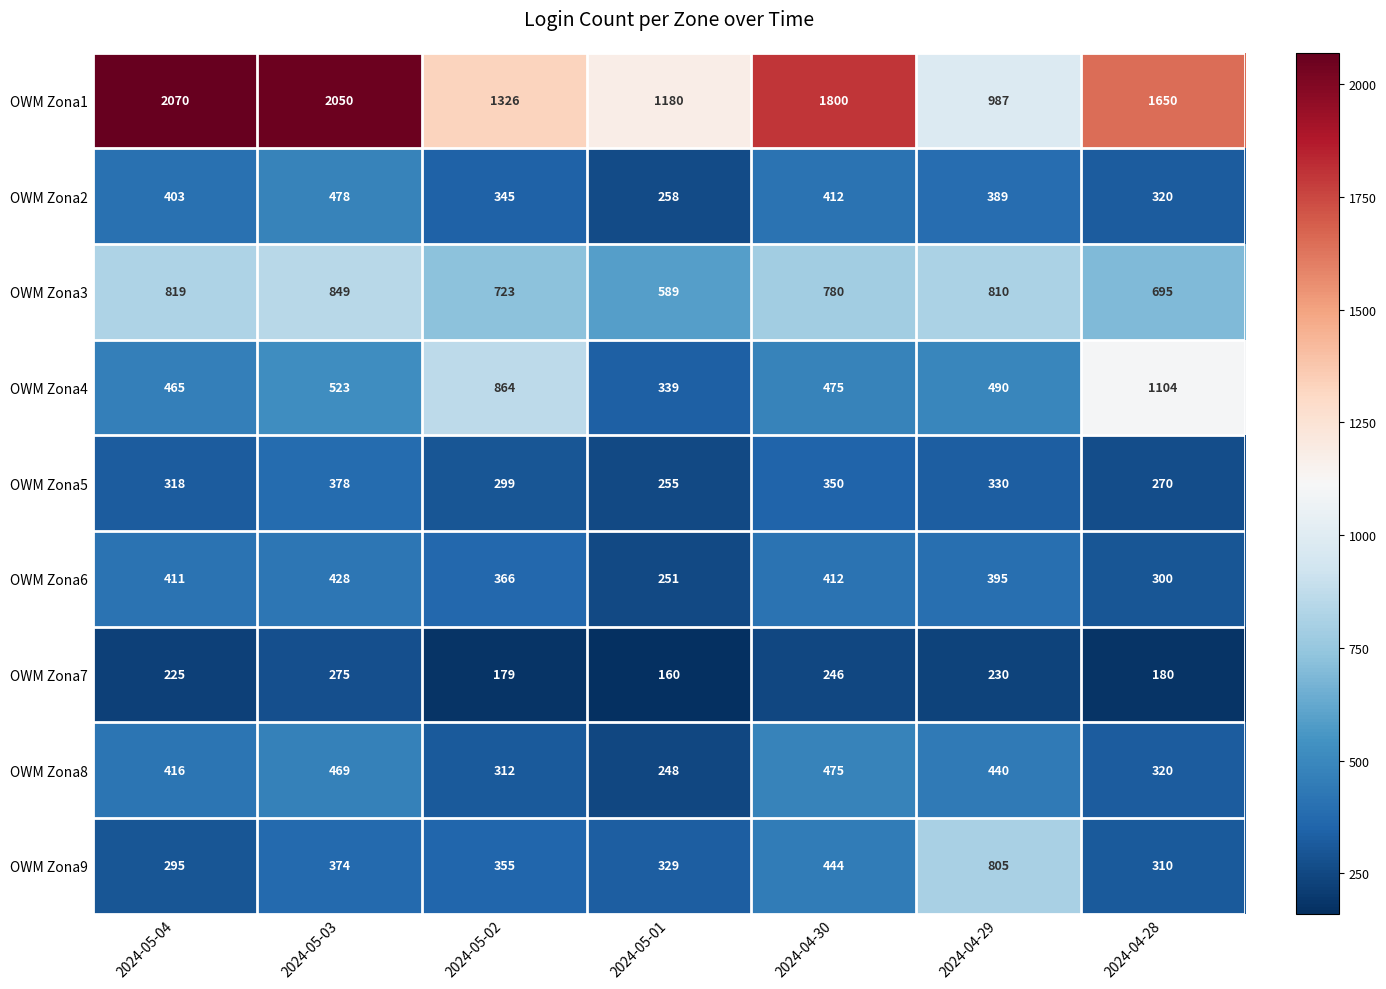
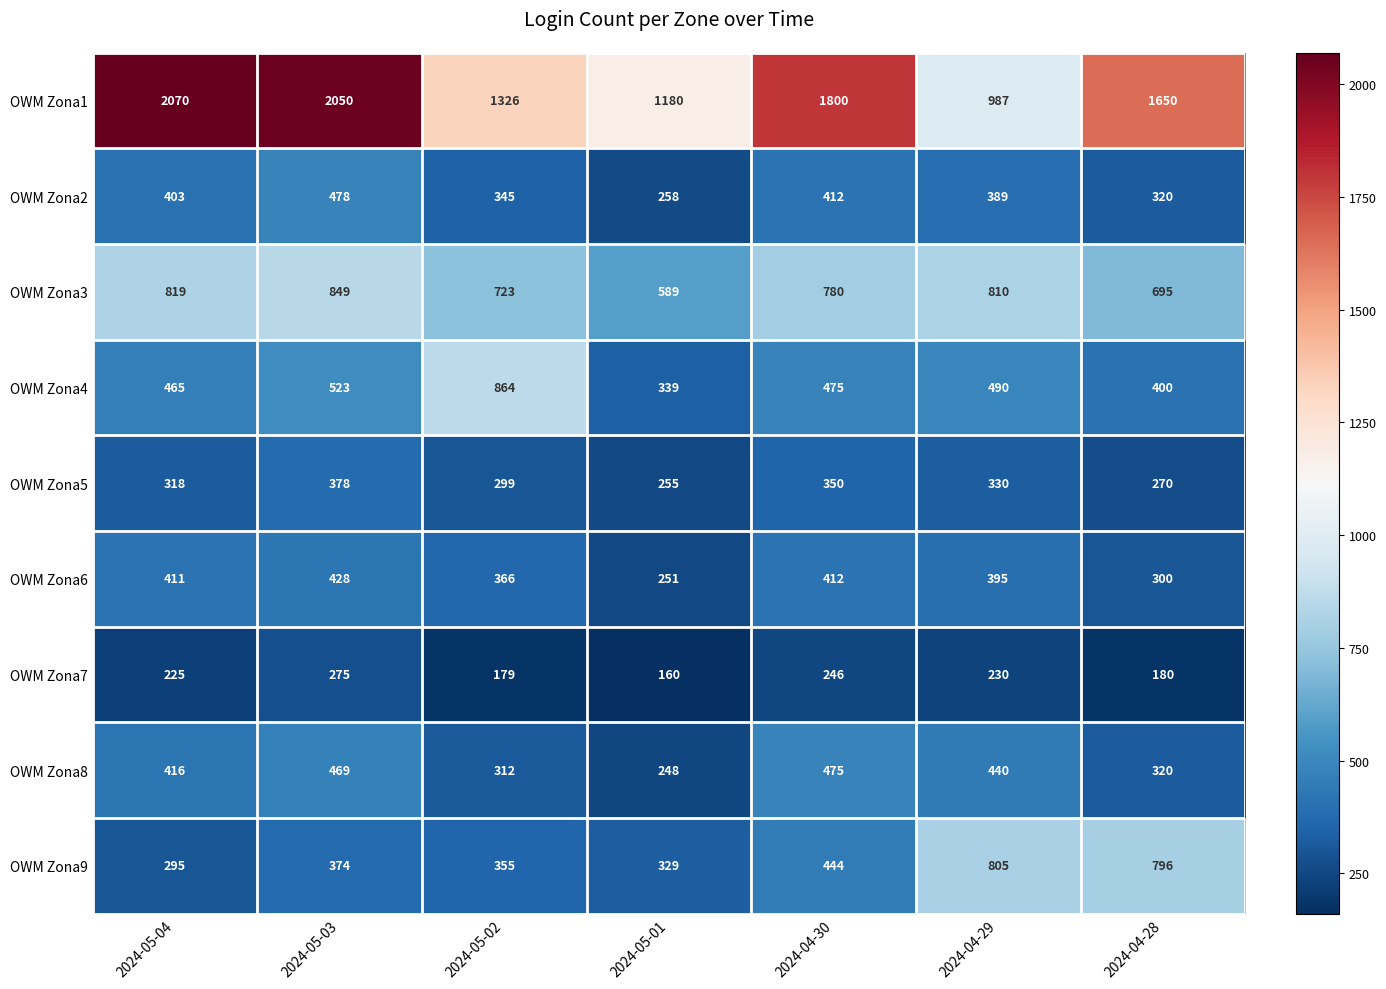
OWM Zona4, 2024-04-28: 1104 -> 400
OWM Zona9, 2024-04-28: 310 -> 796
